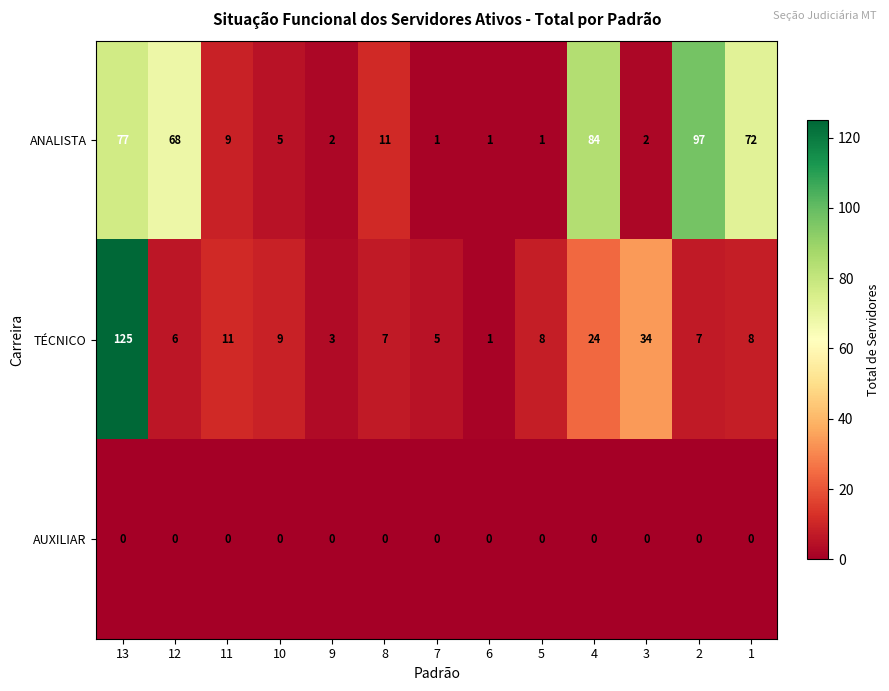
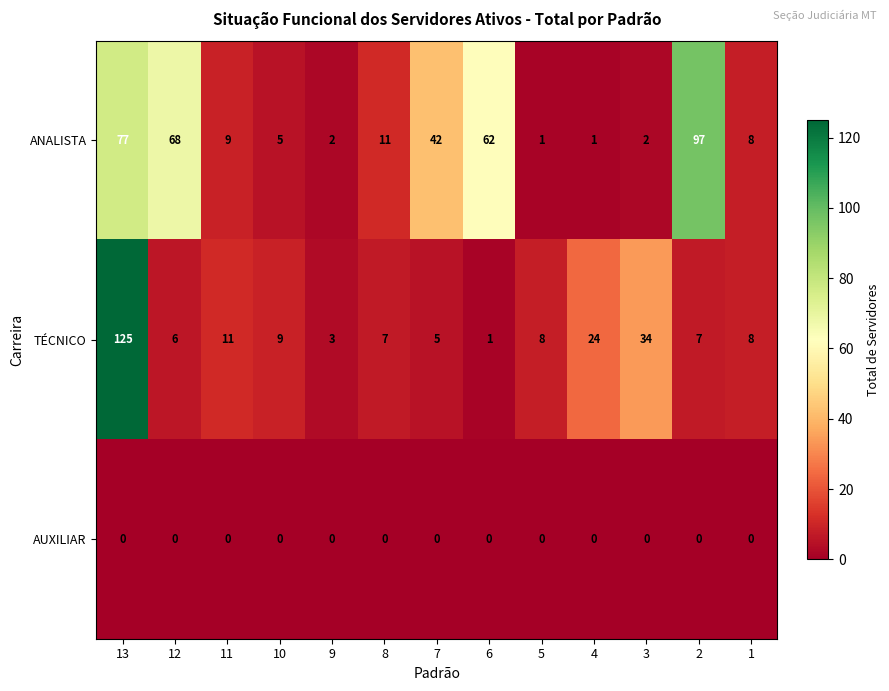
ANALISTA, 7: 1 -> 42
ANALISTA, 6: 1 -> 62
ANALISTA, 4: 84 -> 1
ANALISTA, 1: 72 -> 8
